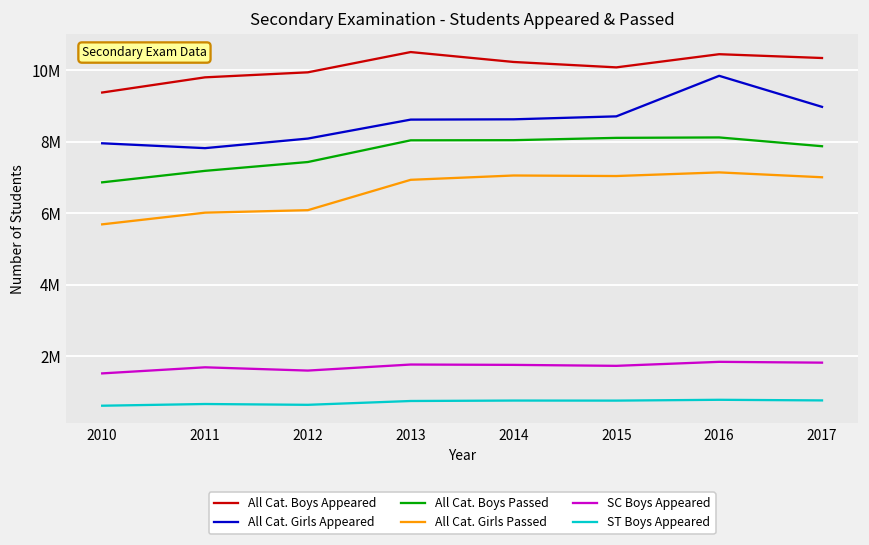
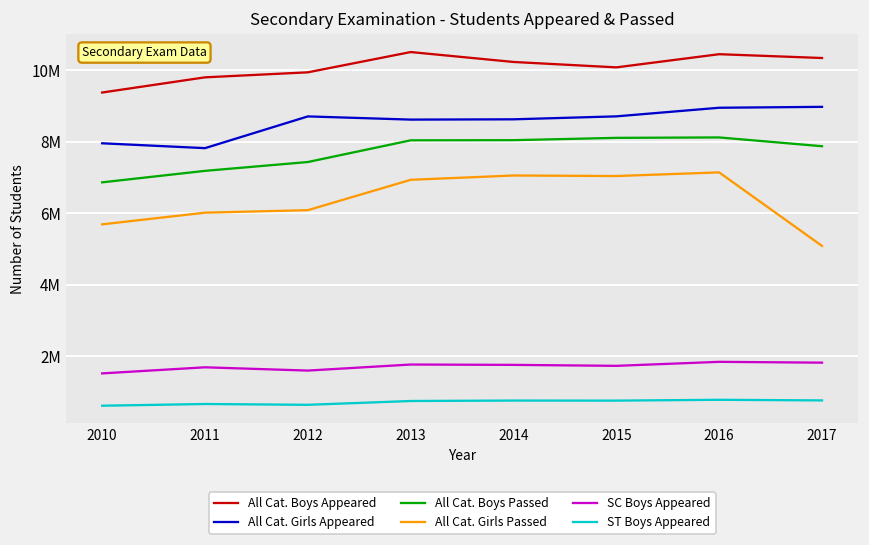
All Cat. Girls Appeared, 2012: 8100000 -> 8700000
All Cat. Girls Appeared, 2016: 9800000 -> 8900000
All Cat. Girls Passed, 2017: 7000000 -> 5100000
